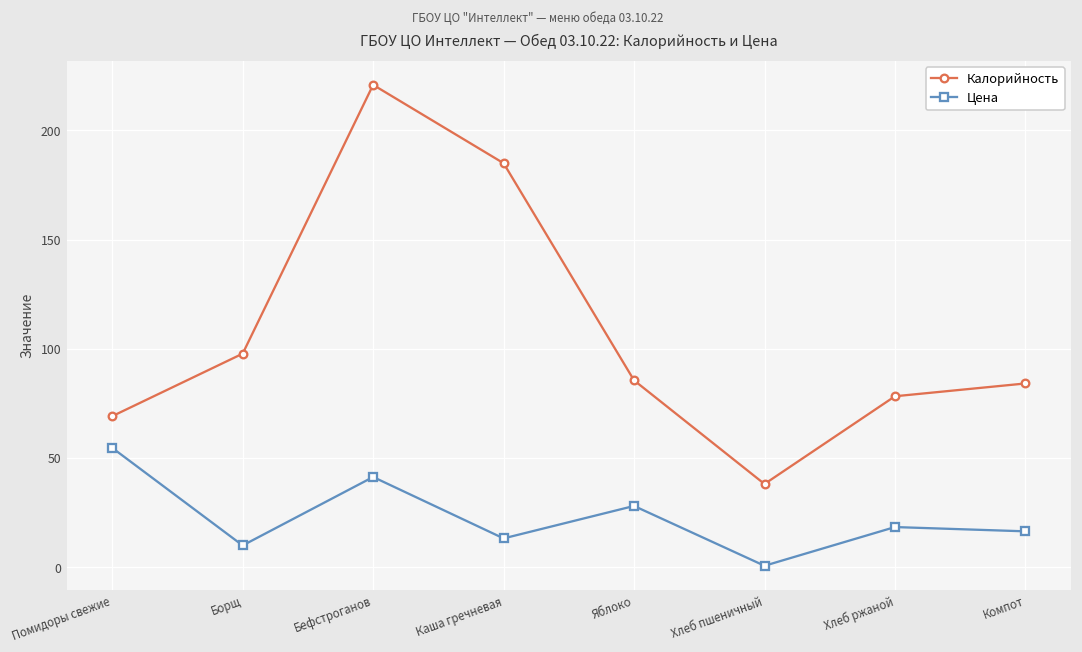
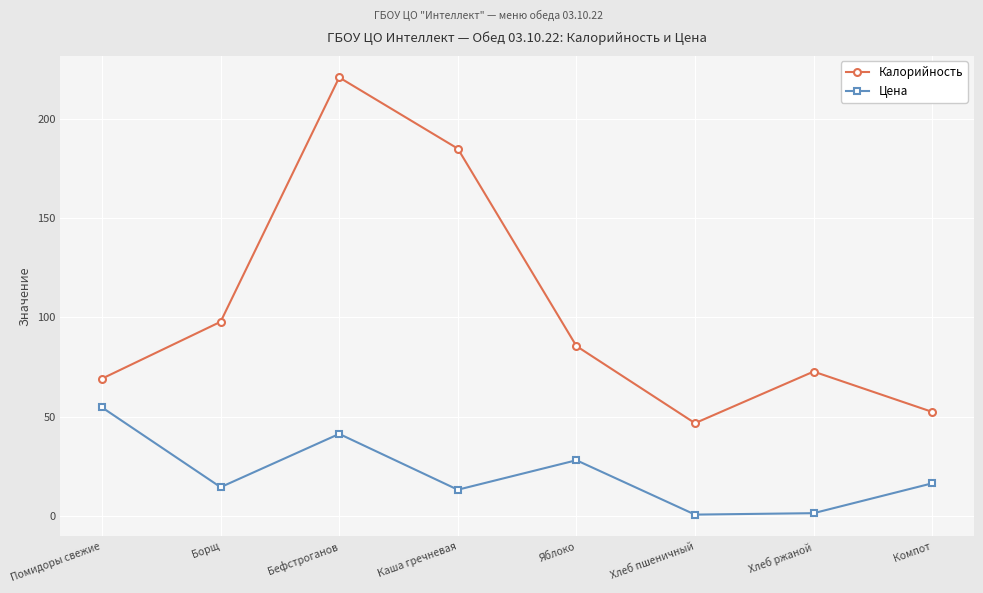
Цена, Борщ: 10 -> 15
Калорийность, Хлеб пшеничный: 38 -> 47
Калорийность, Хлеб ржаной: 78 -> 73
Цена, Хлеб ржаной: 18 -> 1
Калорийность, Компот: 84 -> 52
